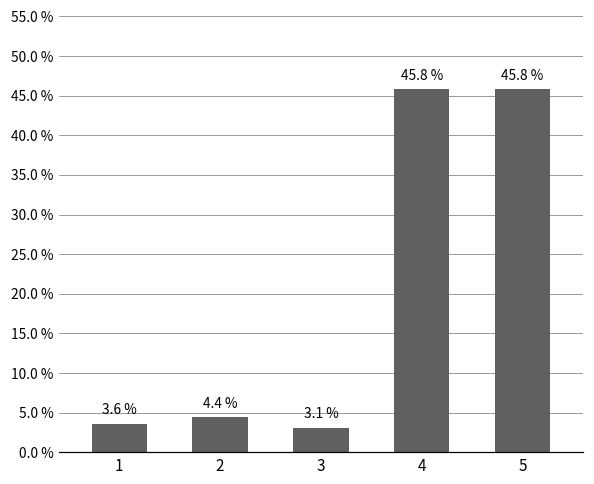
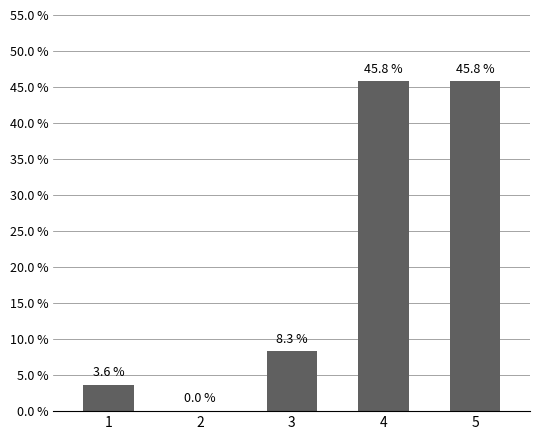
2: 4.4 % -> 0.0 %
3: 3.1 % -> 8.3 %
